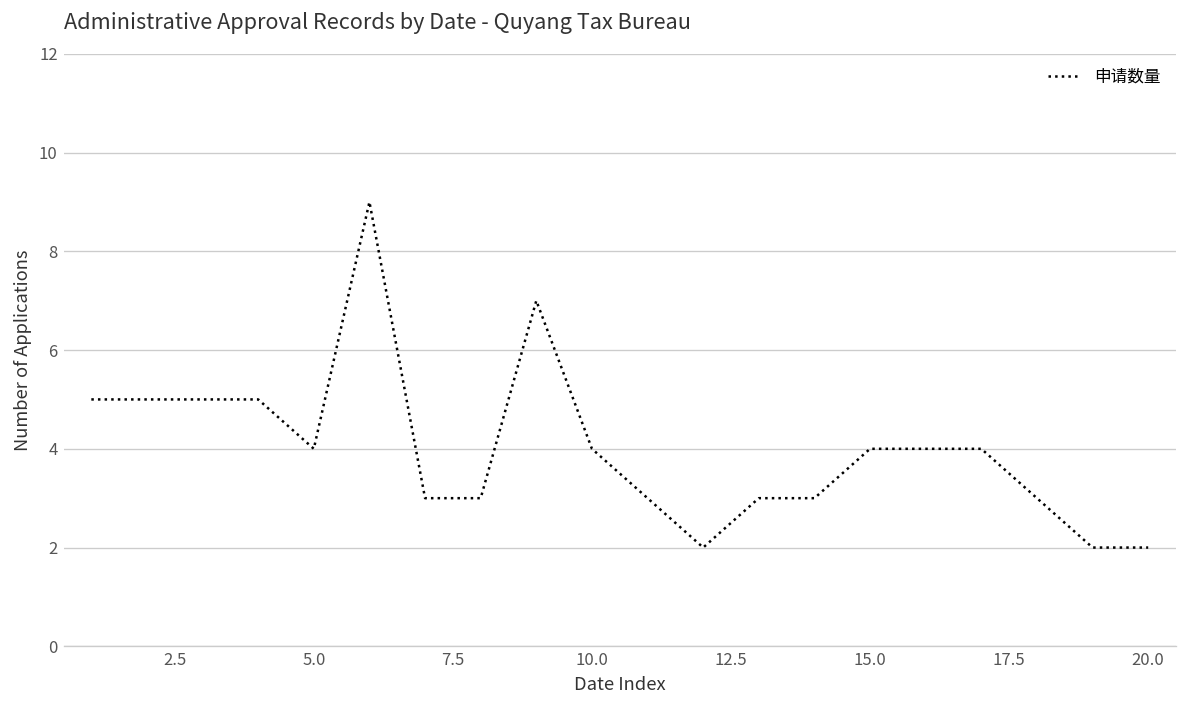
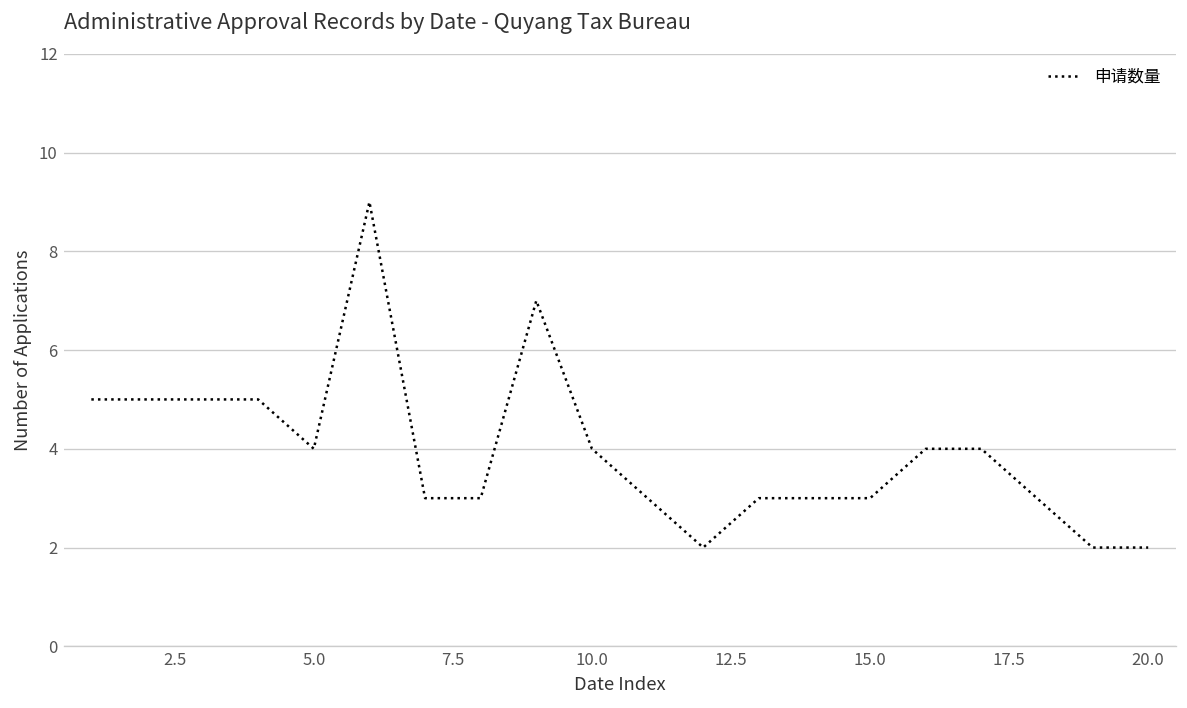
15.0: 4 -> 3
